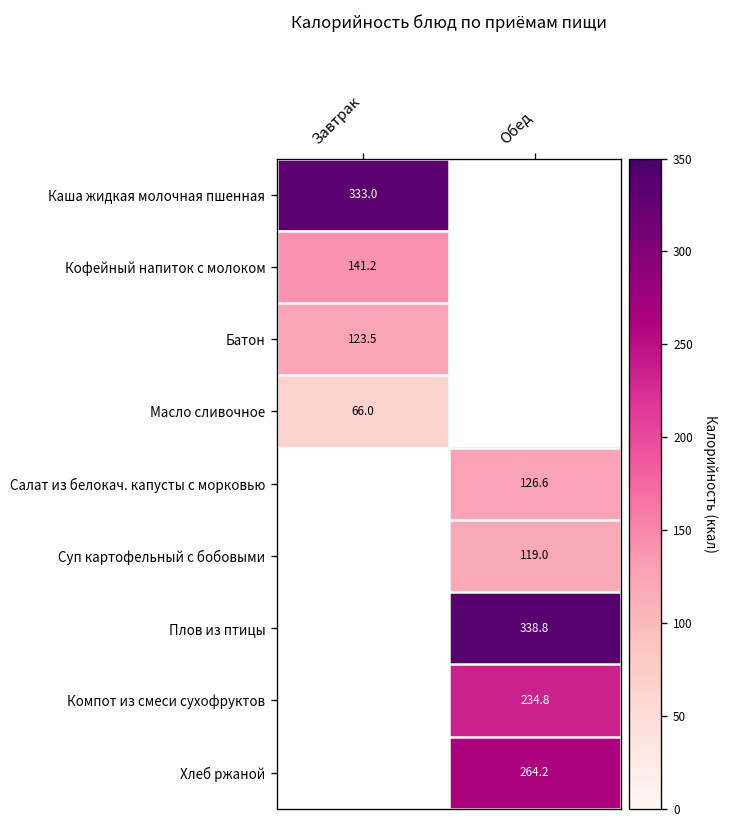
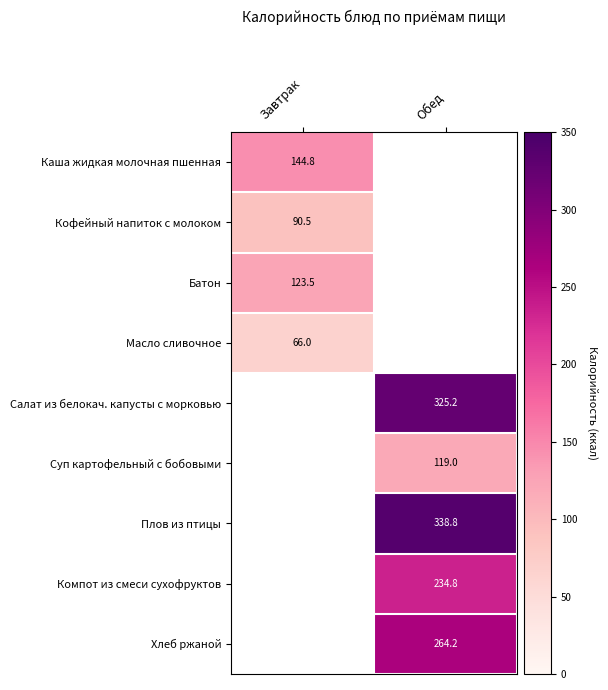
Каша жидкая молочная пшенная, Завтрак: 333.0 -> 144.8
Кофейный напиток с молоком, Завтрак: 141.2 -> 90.5
Салат из белокач. капусты с морковью, Обед: 126.6 -> 325.2
